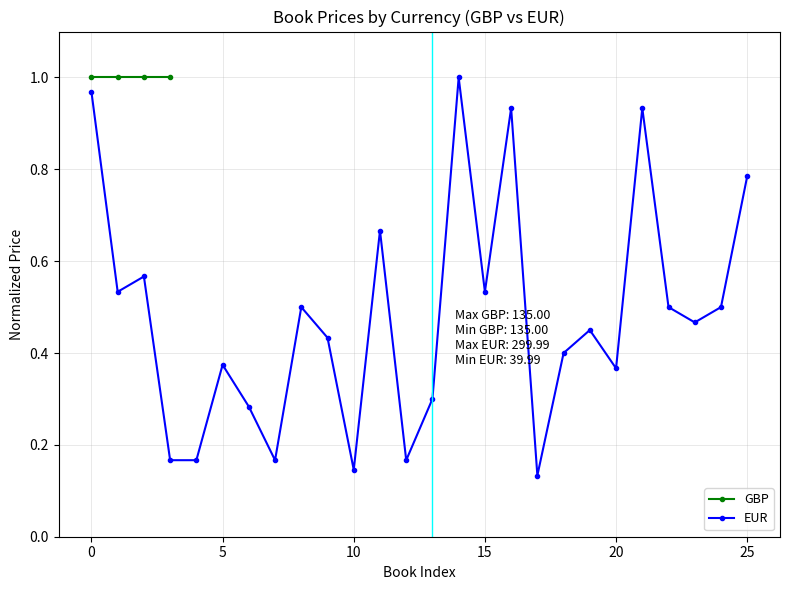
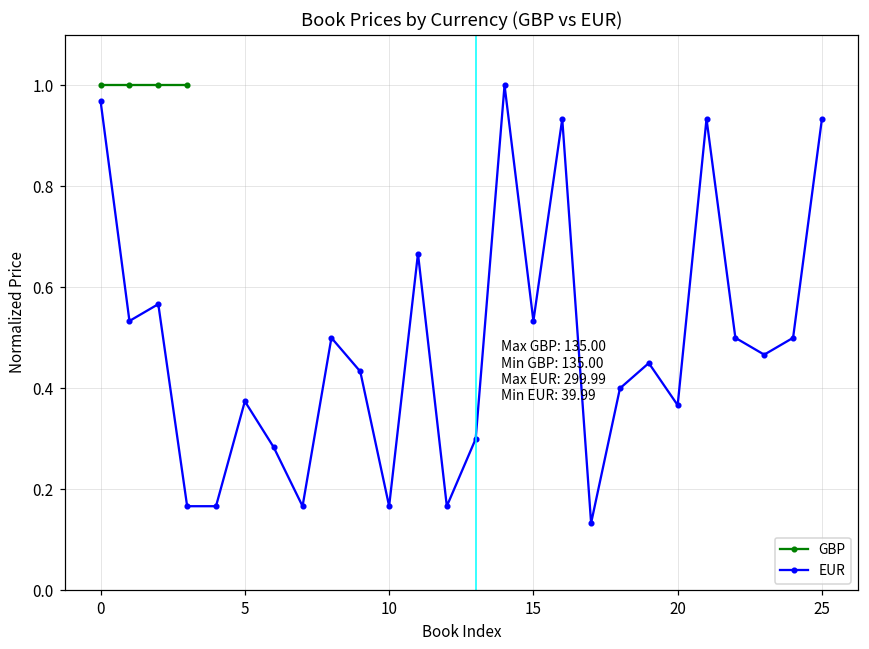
EUR, 10: 0.15 -> 0.17
EUR, 25: 0.78 -> 0.93
